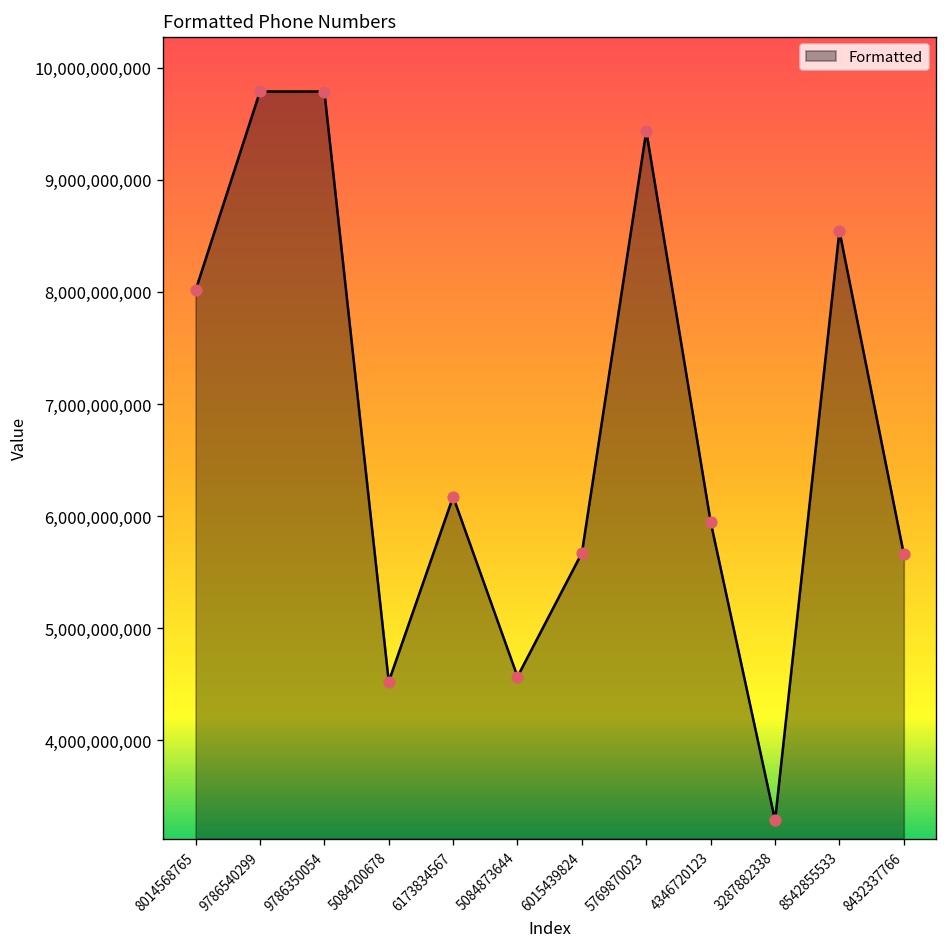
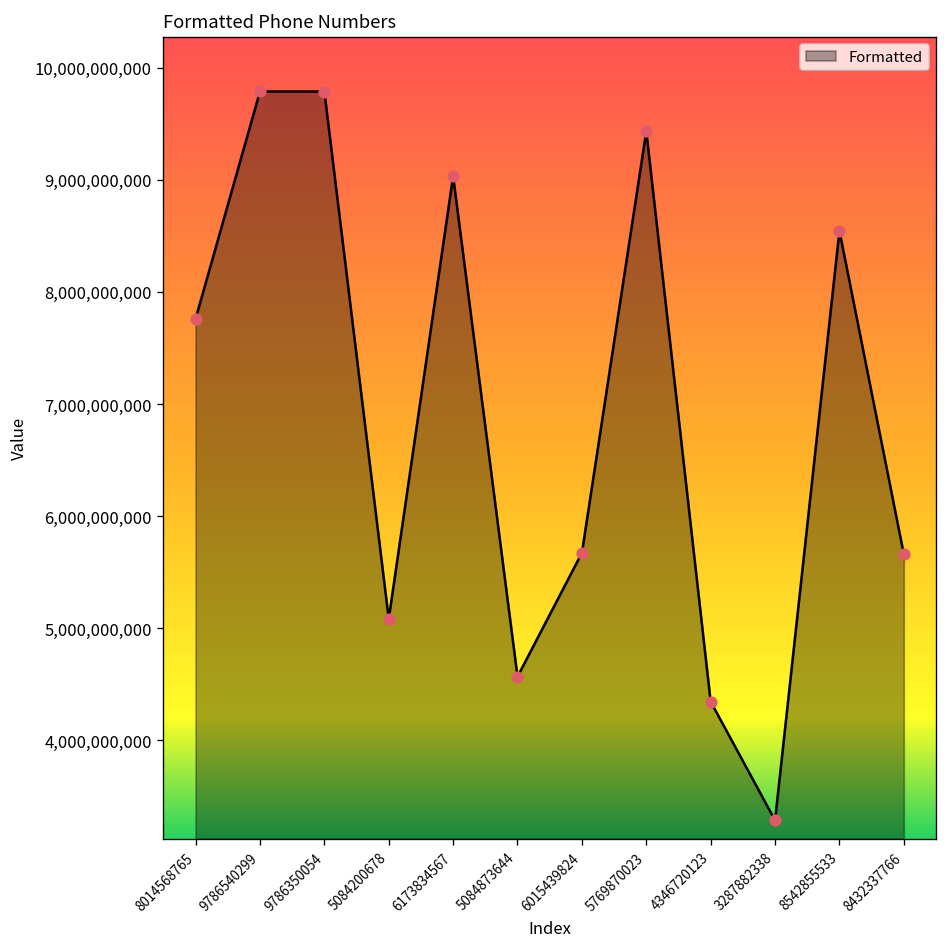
8014568765: 8,000,000,000 -> 7,800,000,000
5084200678: 4,500,000,000 -> 5,100,000,000
6173834567: 6,200,000,000 -> 9,000,000,000
4346720123: 5,900,000,000 -> 4,300,000,000
